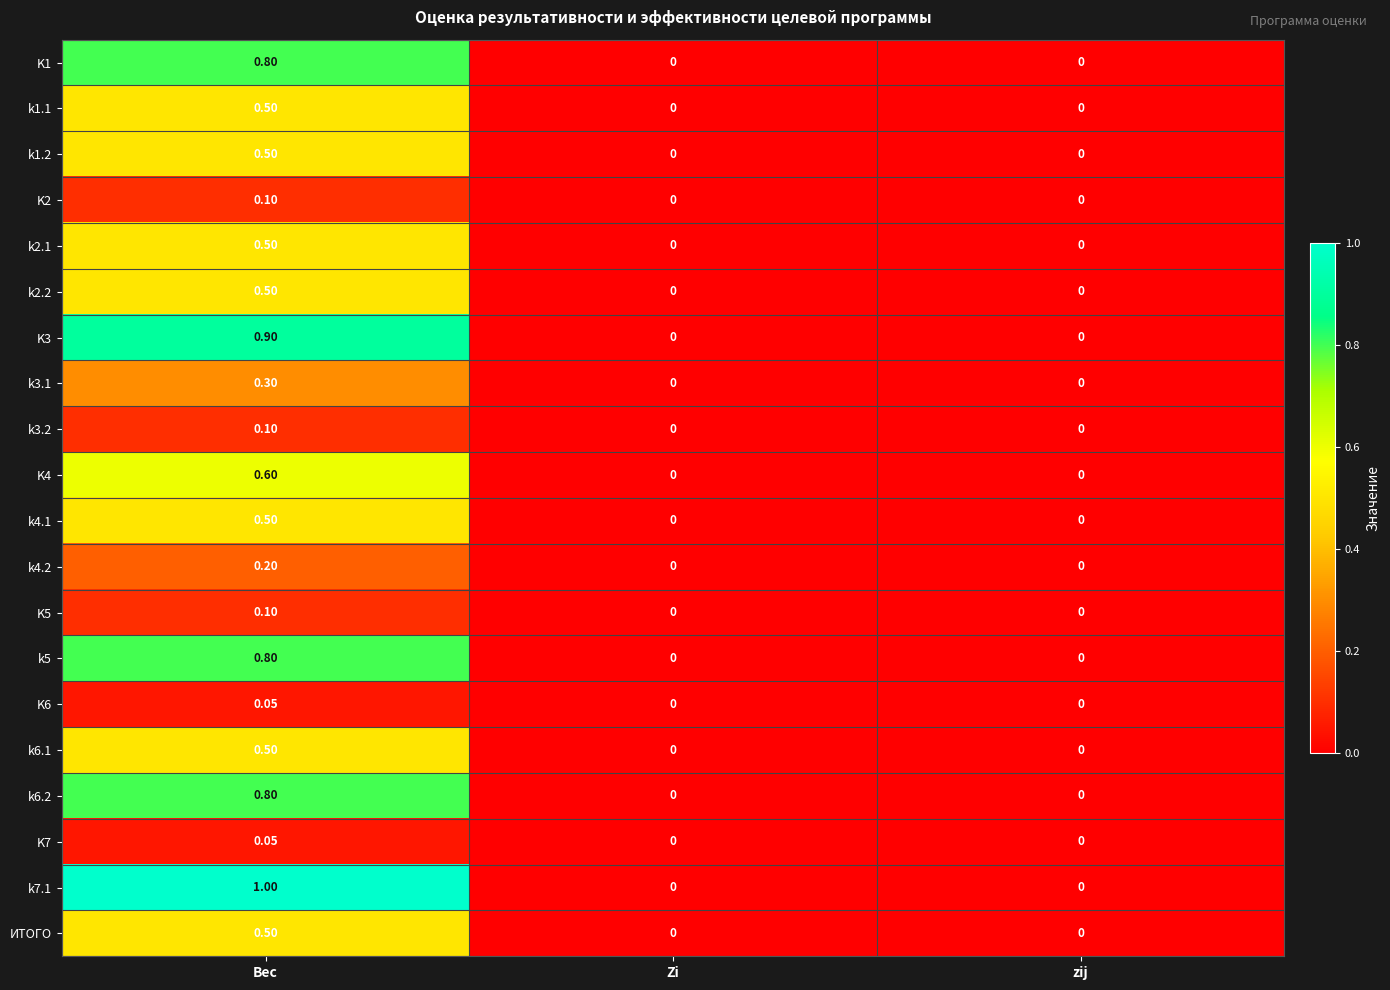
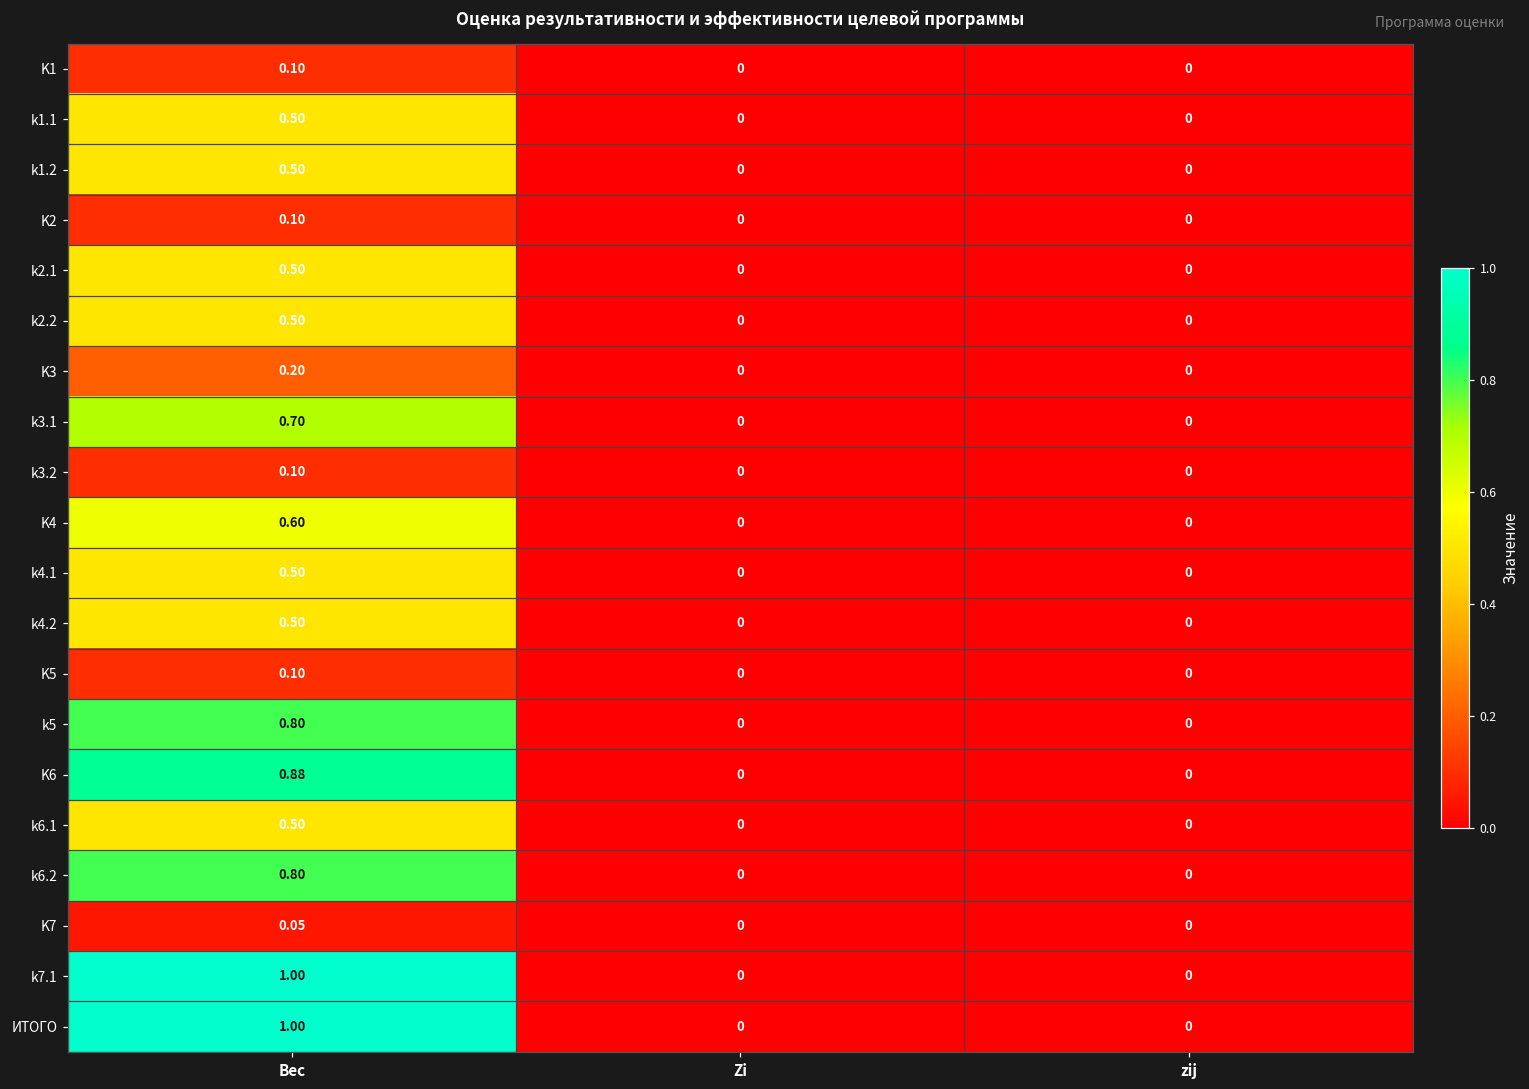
K1, Вес: 0.80 -> 0.10
K3, Вес: 0.90 -> 0.20
k3.1, Вес: 0.30 -> 0.70
k4.2, Вес: 0.20 -> 0.50
K6, Вес: 0.05 -> 0.88
ИТОГО, Вес: 0.50 -> 1.00
